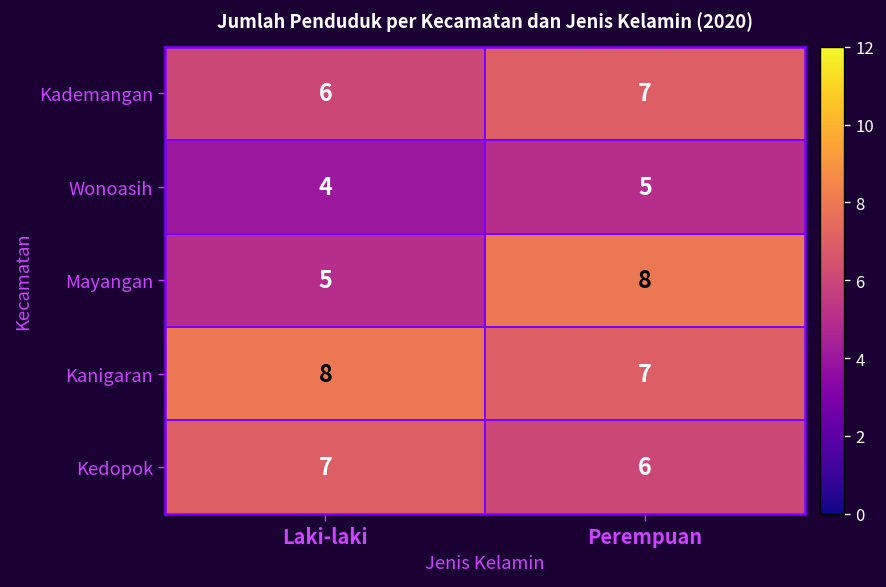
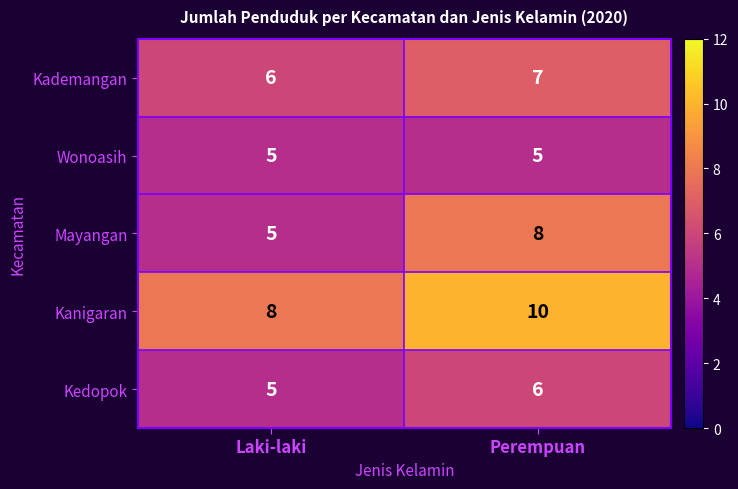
Wonoasih, Laki-laki: 4 -> 5
Kanigaran, Perempuan: 7 -> 10
Kedopok, Laki-laki: 7 -> 5
